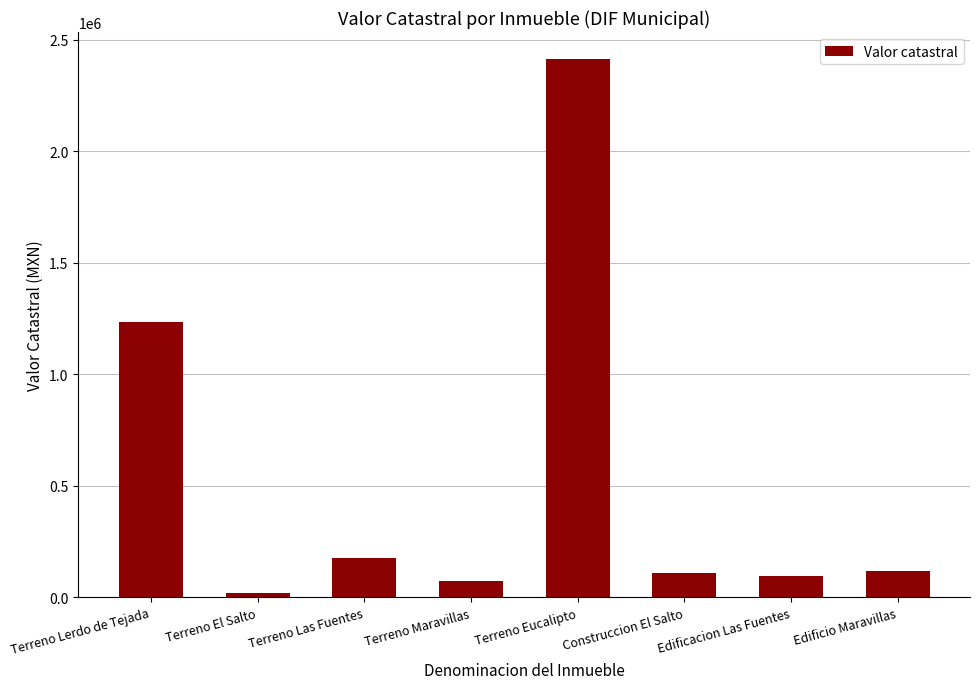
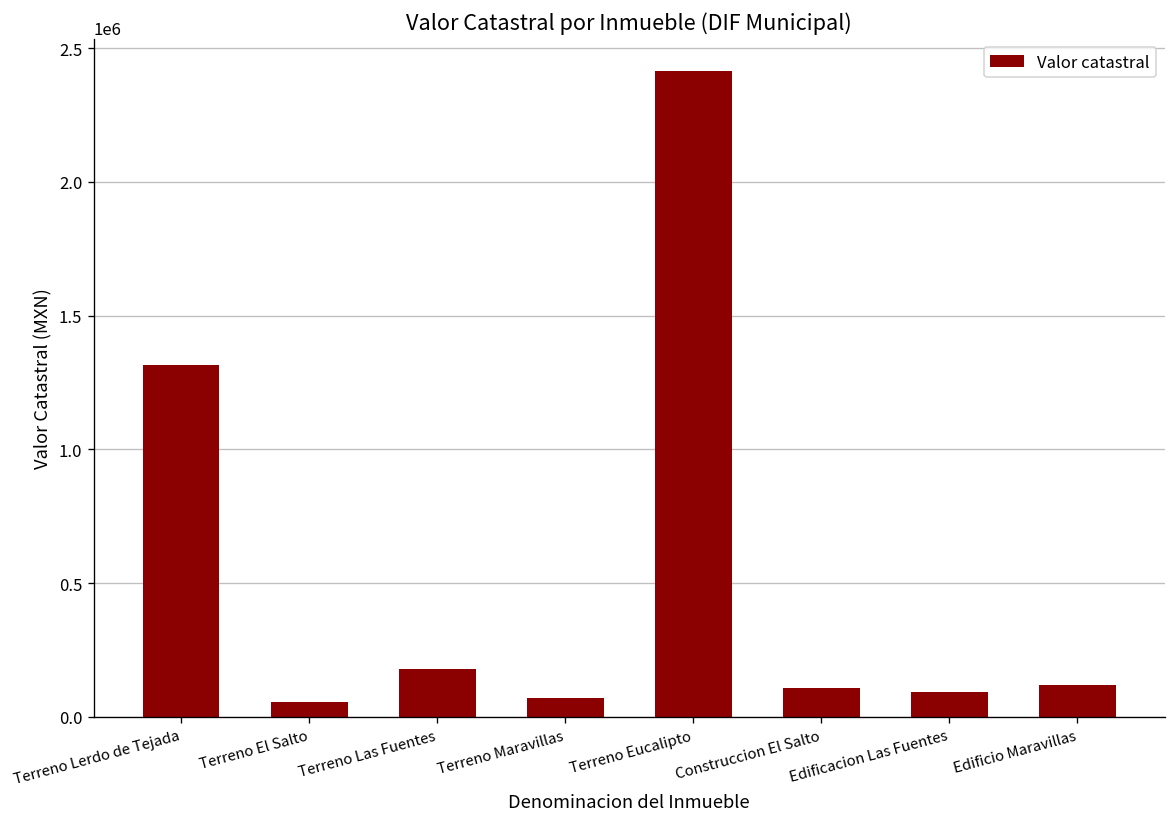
Terreno Lerdo de Tejada: 1240000 -> 1320000
Terreno El Salto: 20000 -> 50000
